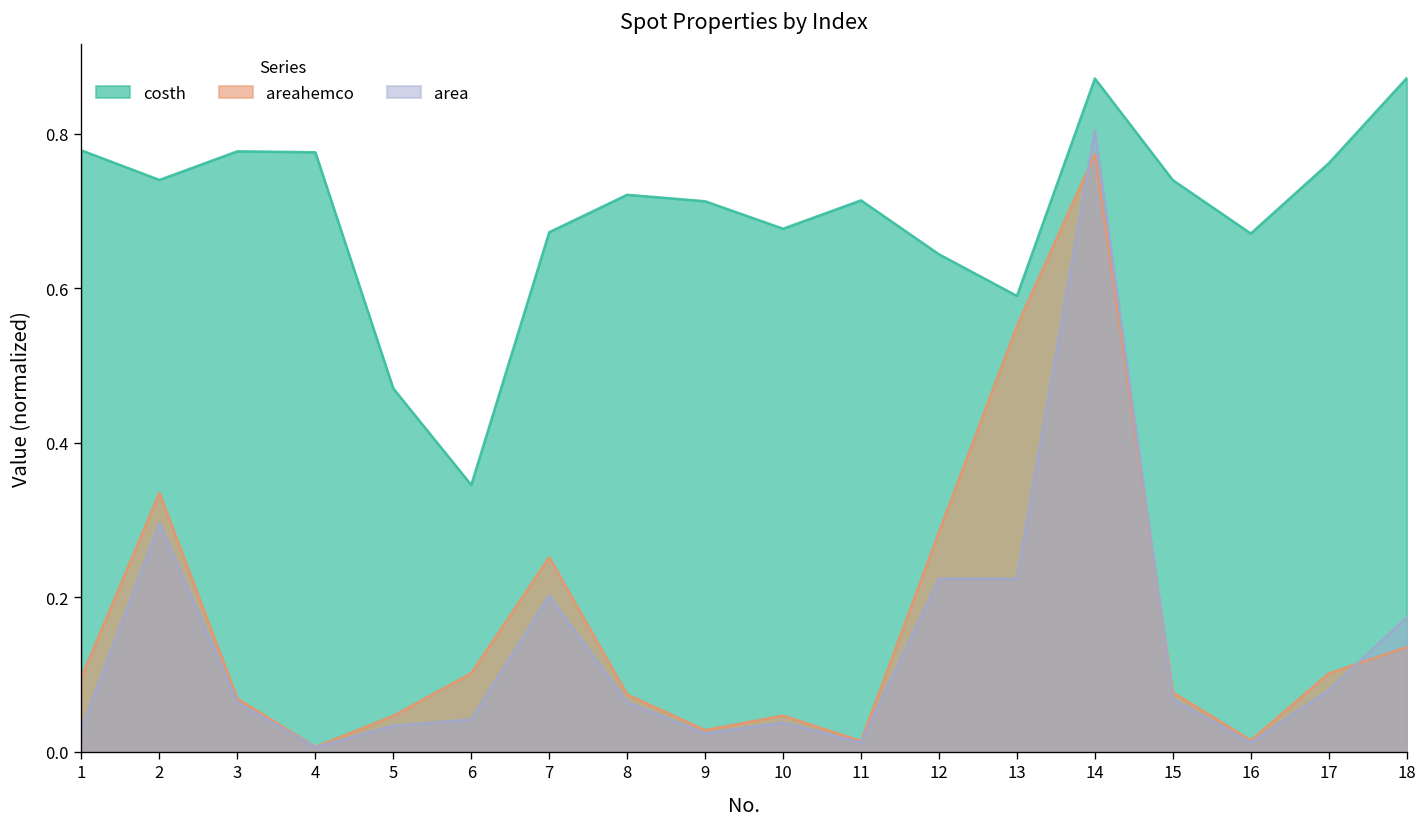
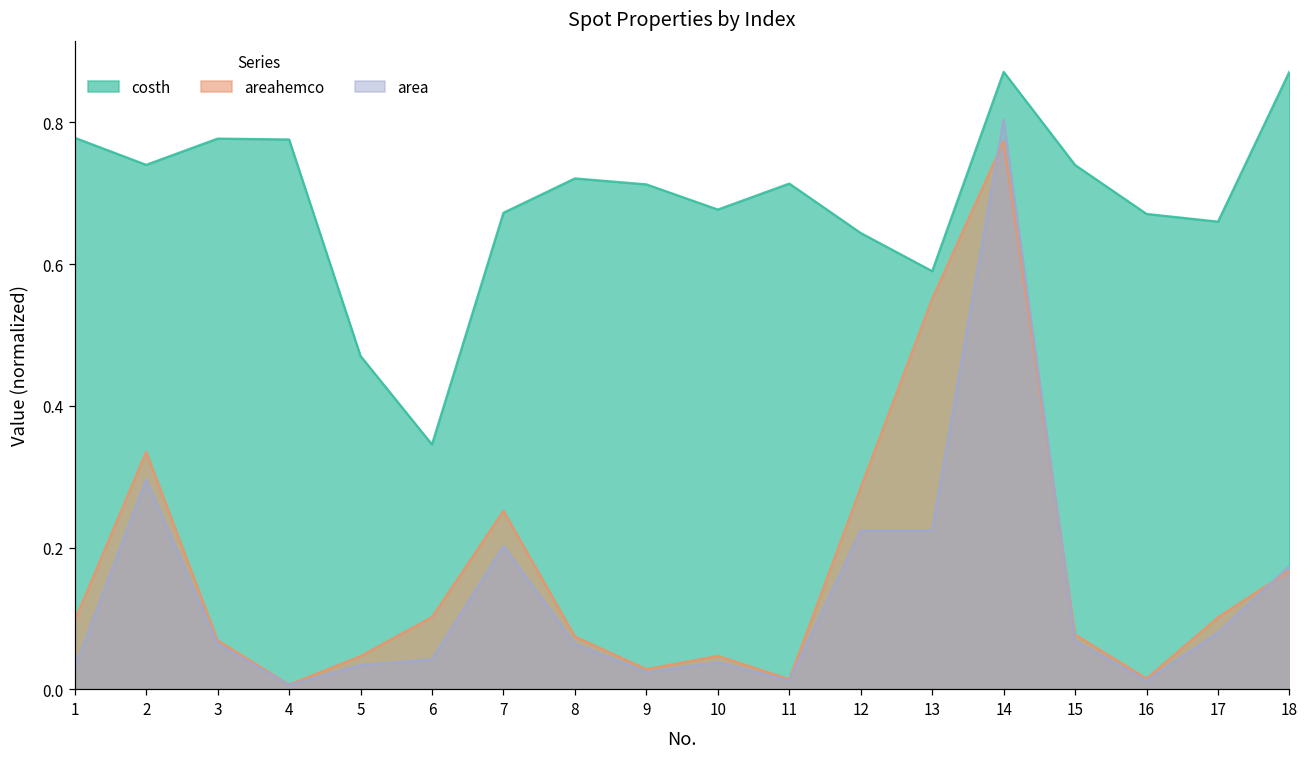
costh, 17: 0.76 -> 0.66
areahemco, 18: 0.14 -> 0.17
